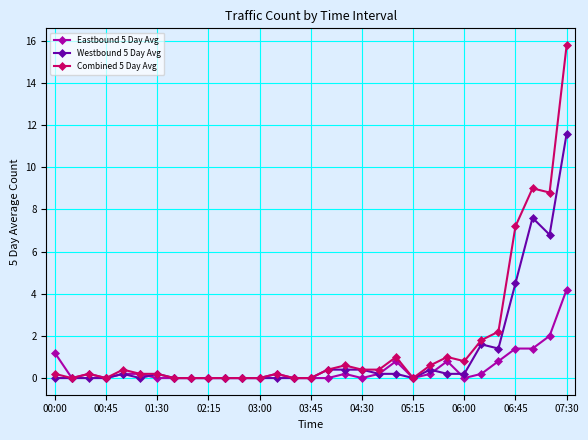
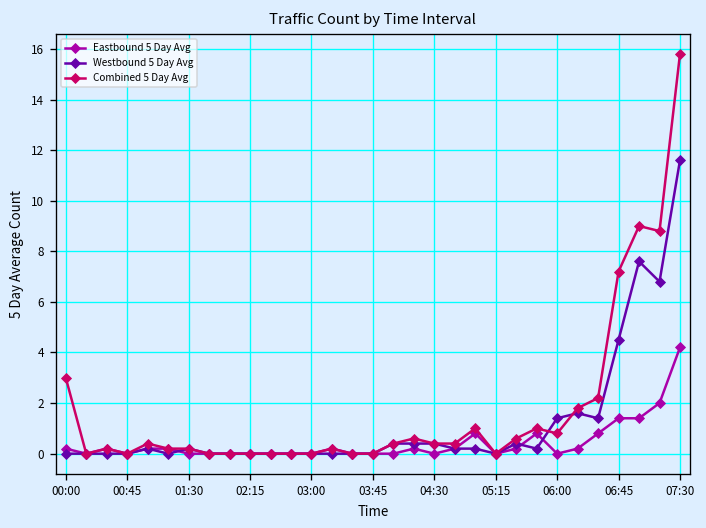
Eastbound 5 Day Avg, 00:00: 1.2 -> 0.2
Combined 5 Day Avg, 00:00: 0.2 -> 3.0
Westbound 5 Day Avg, 06:00: 0.2 -> 1.4
